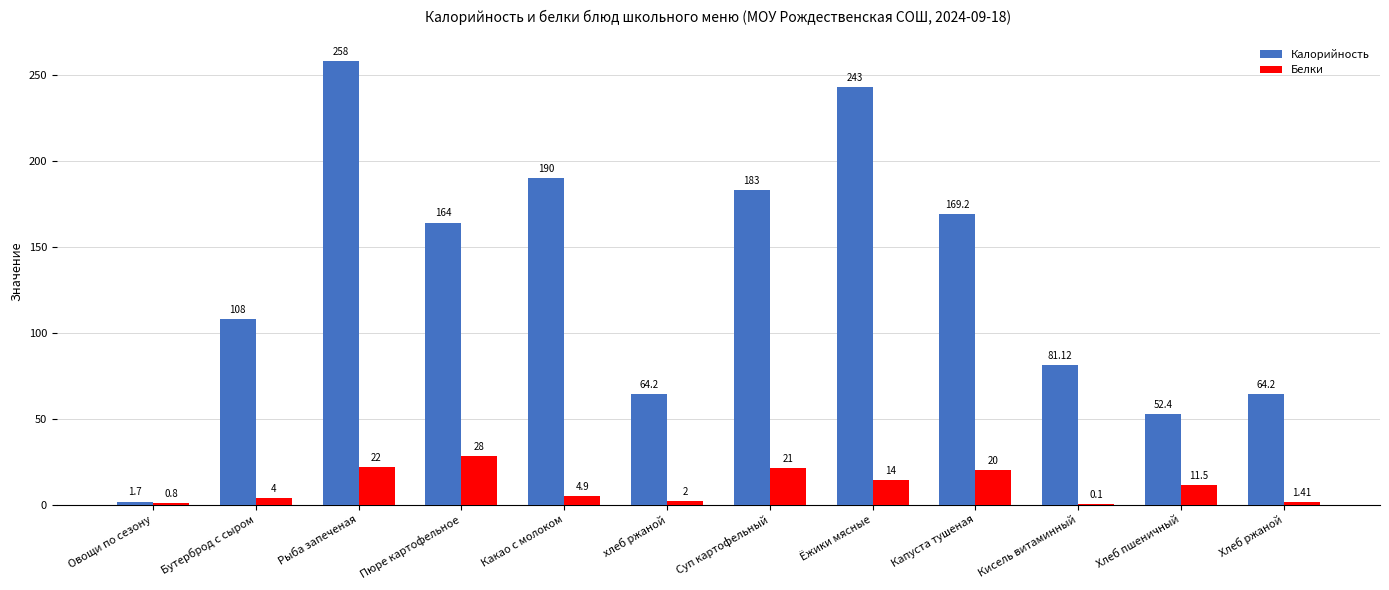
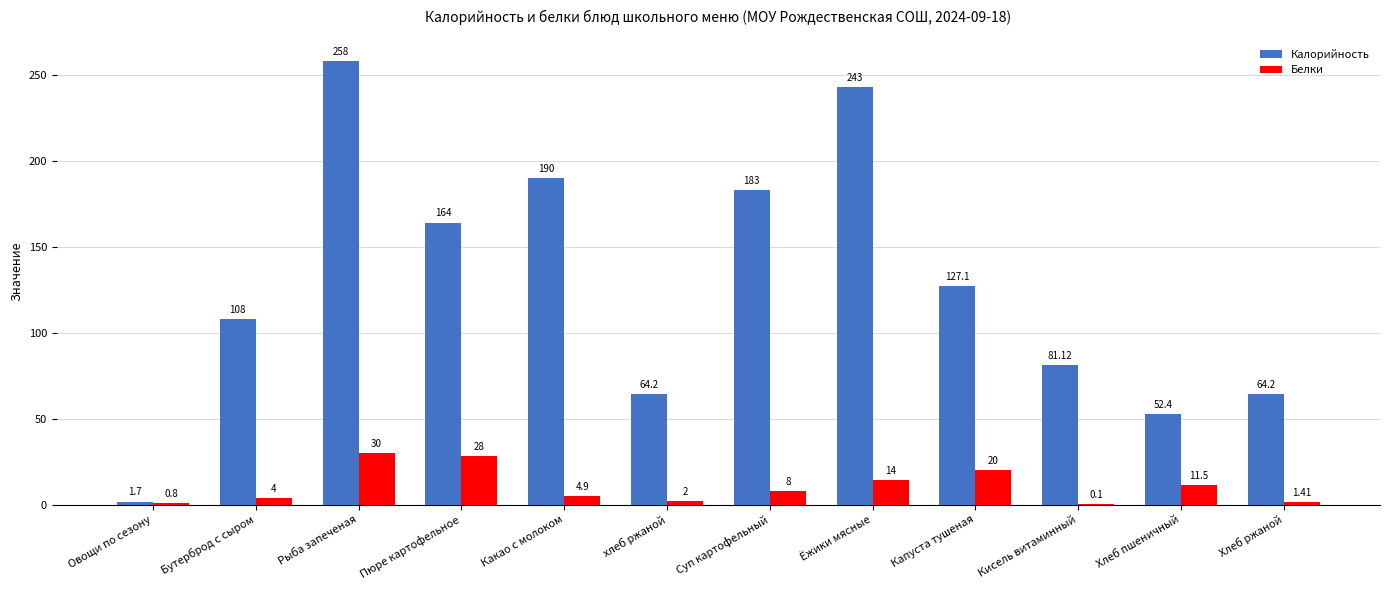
Белки, Рыба запеченая: 22 -> 30
Белки, Суп картофельный: 21 -> 8
Калорийность, Капуста тушеная: 169.2 -> 127.1
